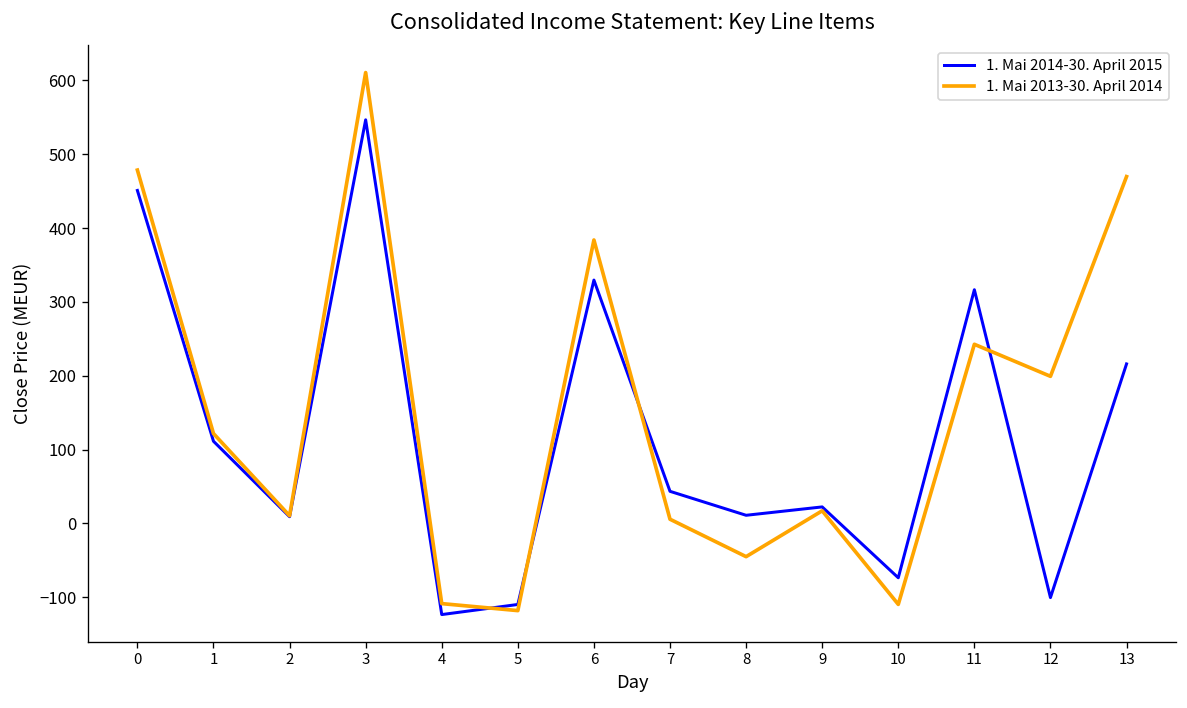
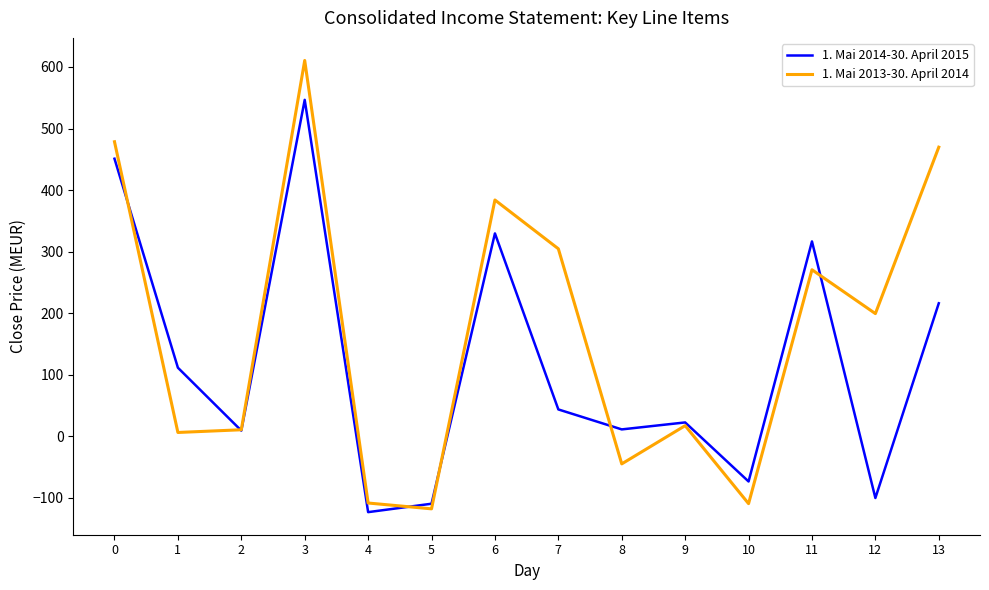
1. Mai 2013-30. April 2014, 1: 120 -> 10
1. Mai 2013-30. April 2014, 7: 10 -> 300
1. Mai 2013-30. April 2014, 11: 240 -> 270
